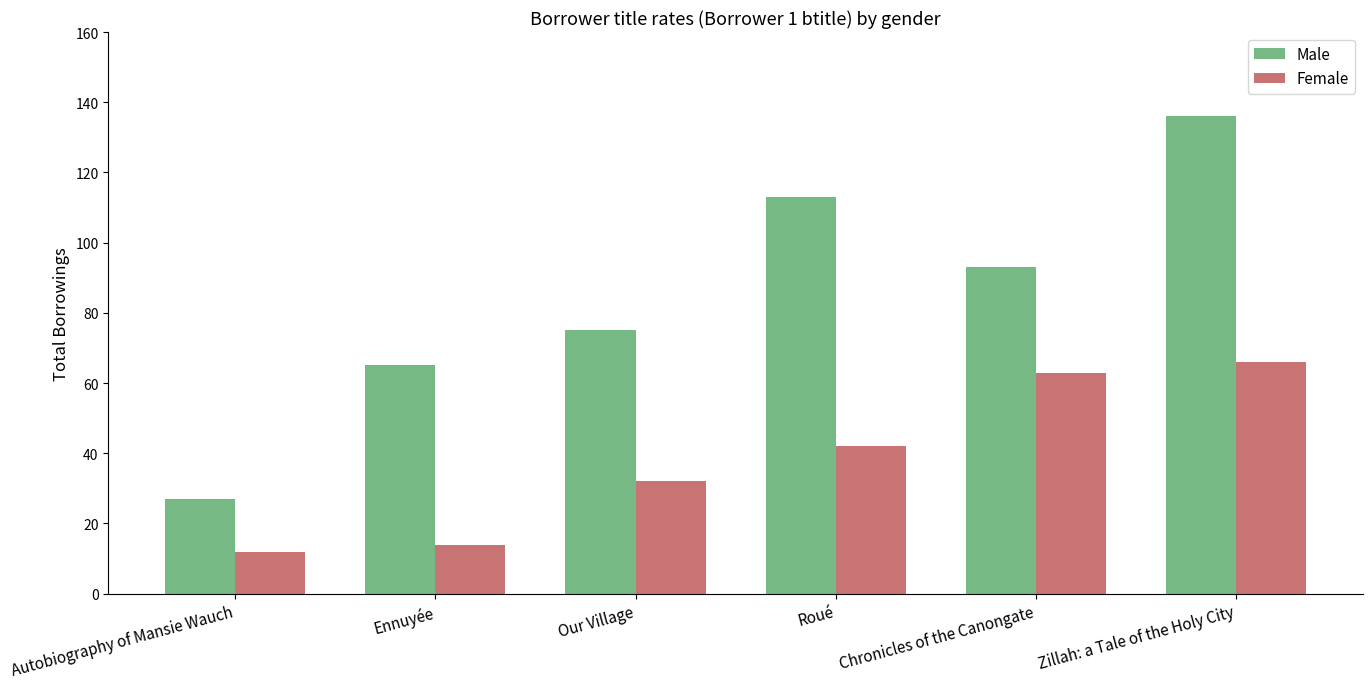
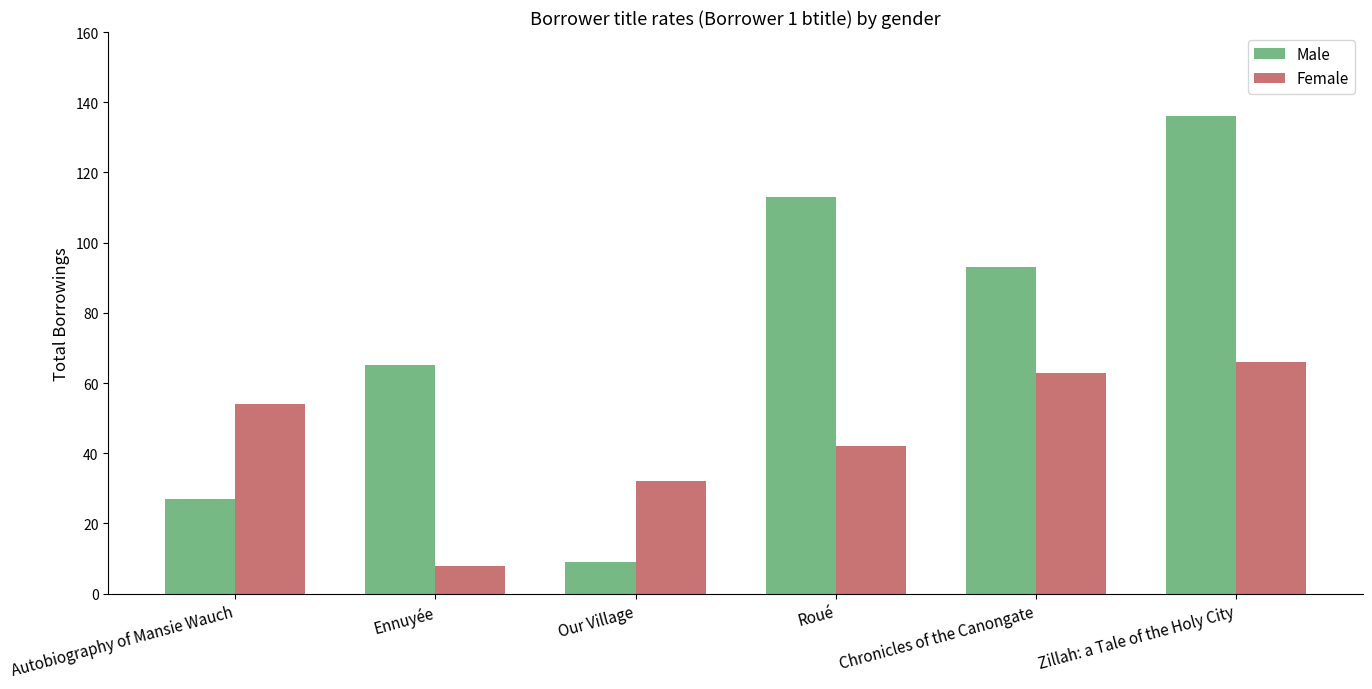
Female, Autobiography of Mansie Wauch: 12 -> 54
Female, Ennuyée: 14 -> 8
Male, Our Village: 75 -> 9
